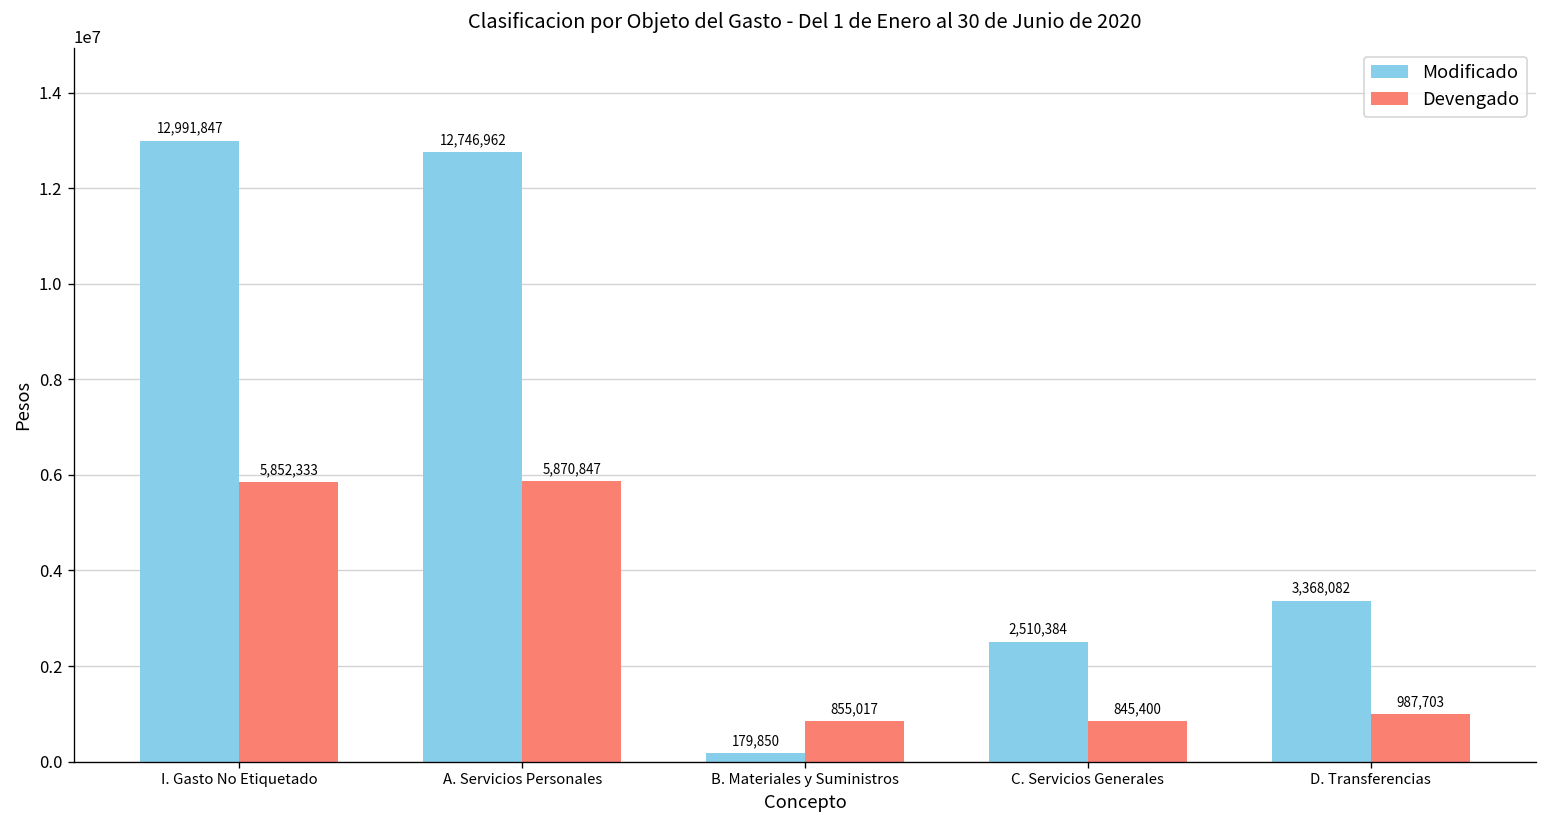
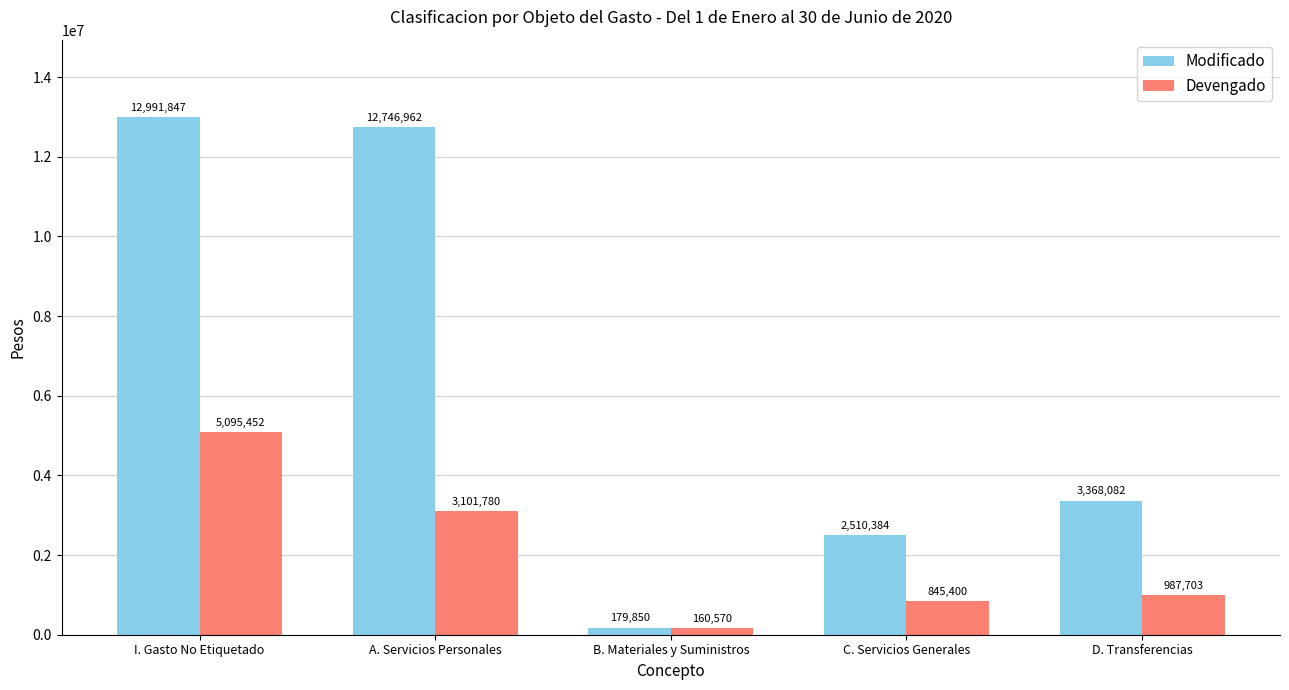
Devengado, I. Gasto No Etiquetado: 5,852,333 -> 5,095,452
Devengado, A. Servicios Personales: 5,870,847 -> 3,101,780
Devengado, B. Materiales y Suministros: 855,017 -> 160,570
